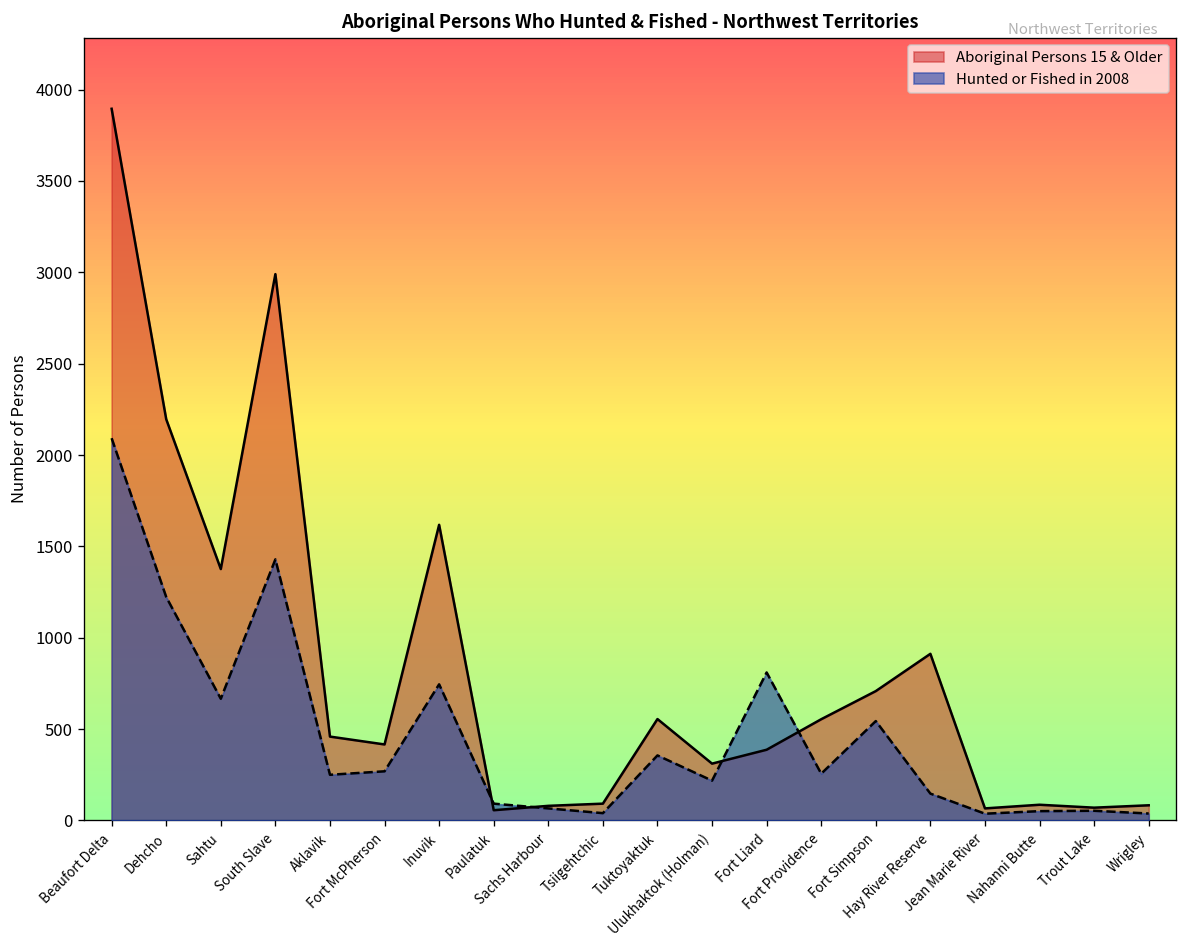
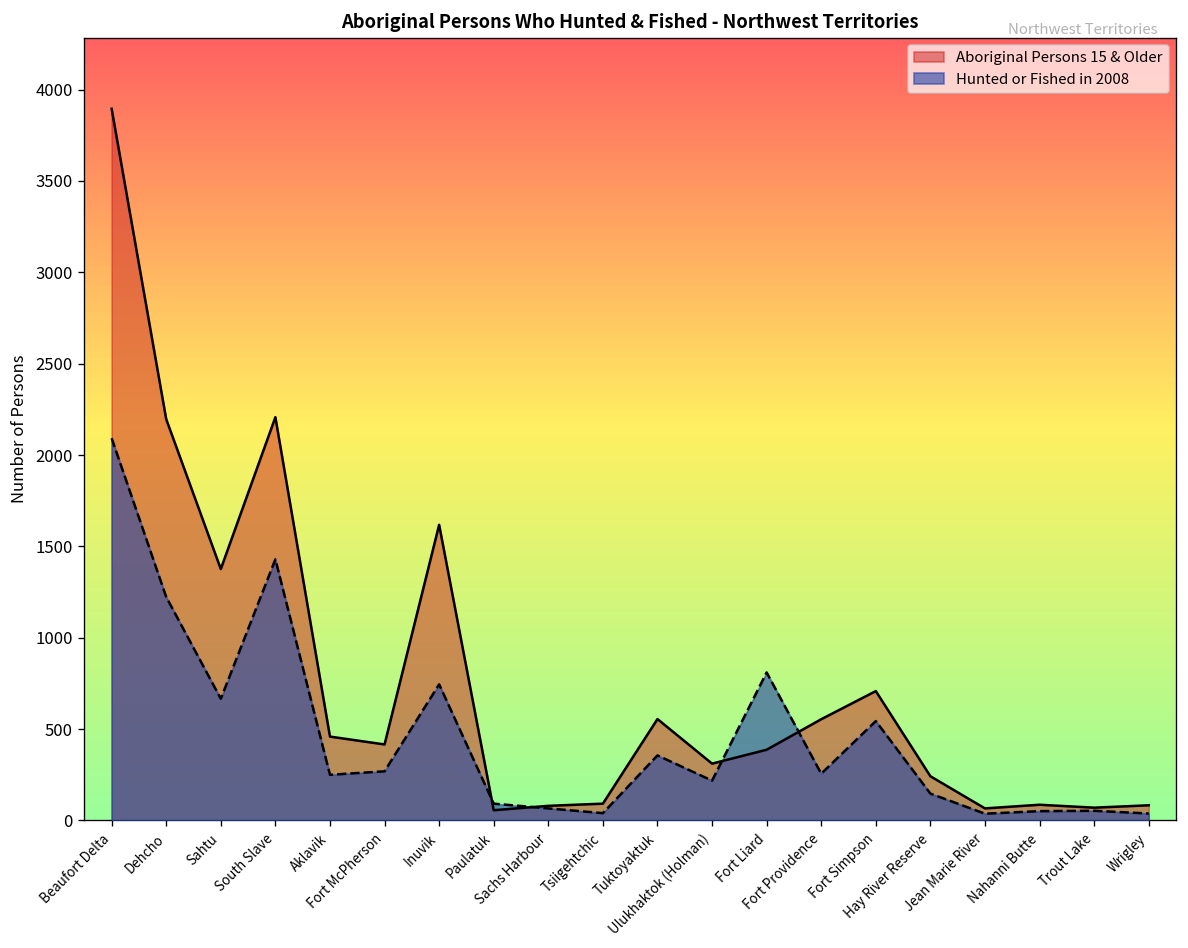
Aboriginal Persons 15 & Older, South Slave: 2990 -> 2210
Aboriginal Persons 15 & Older, Hay River Reserve: 910 -> 240
